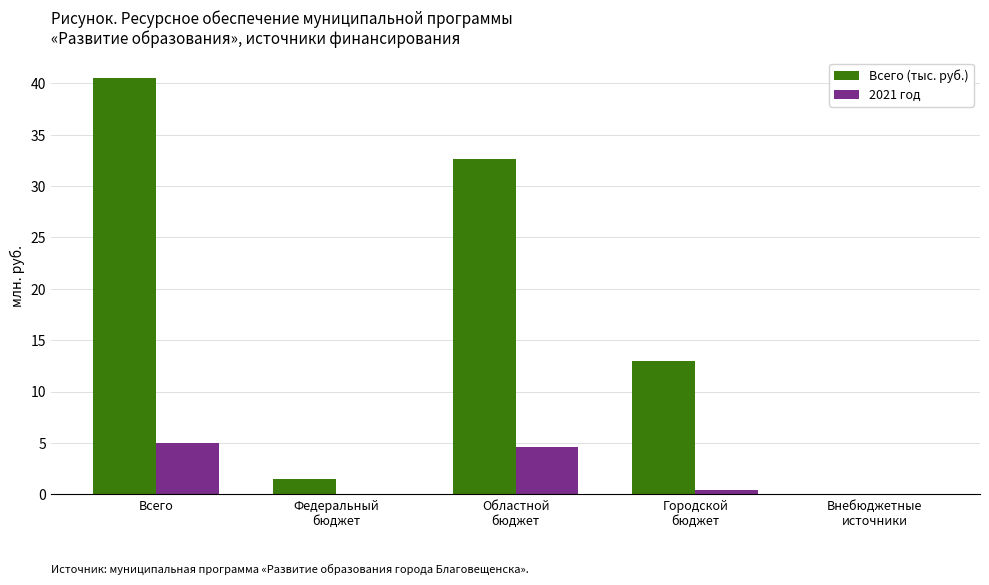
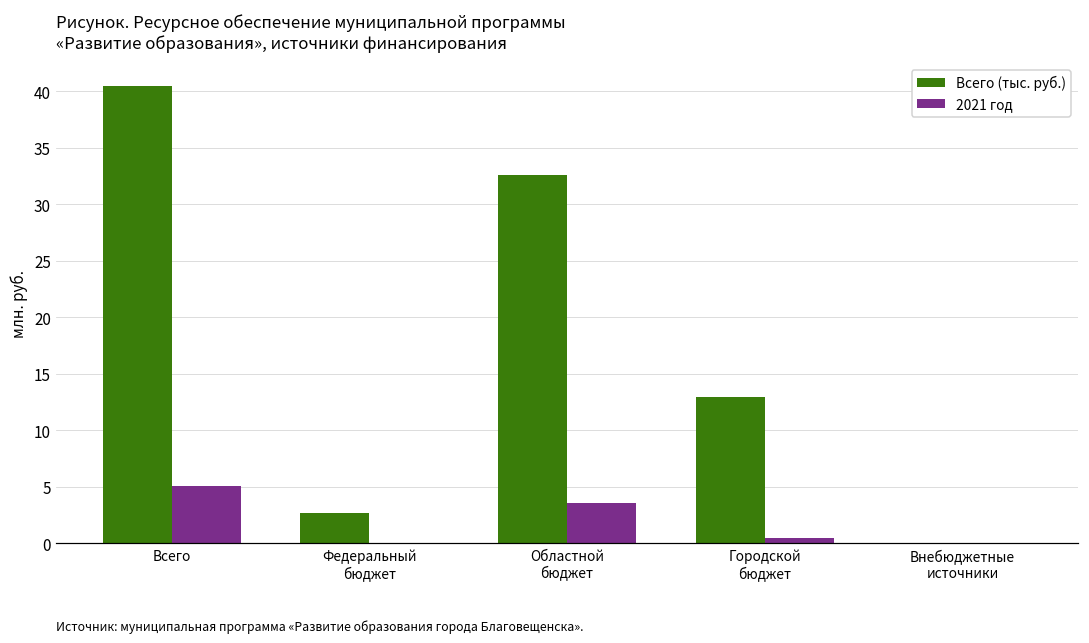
Всего (тыс. руб.), Федеральный бюджет: 1.5 -> 2.7
2021 год, Областной бюджет: 4.6 -> 3.5
